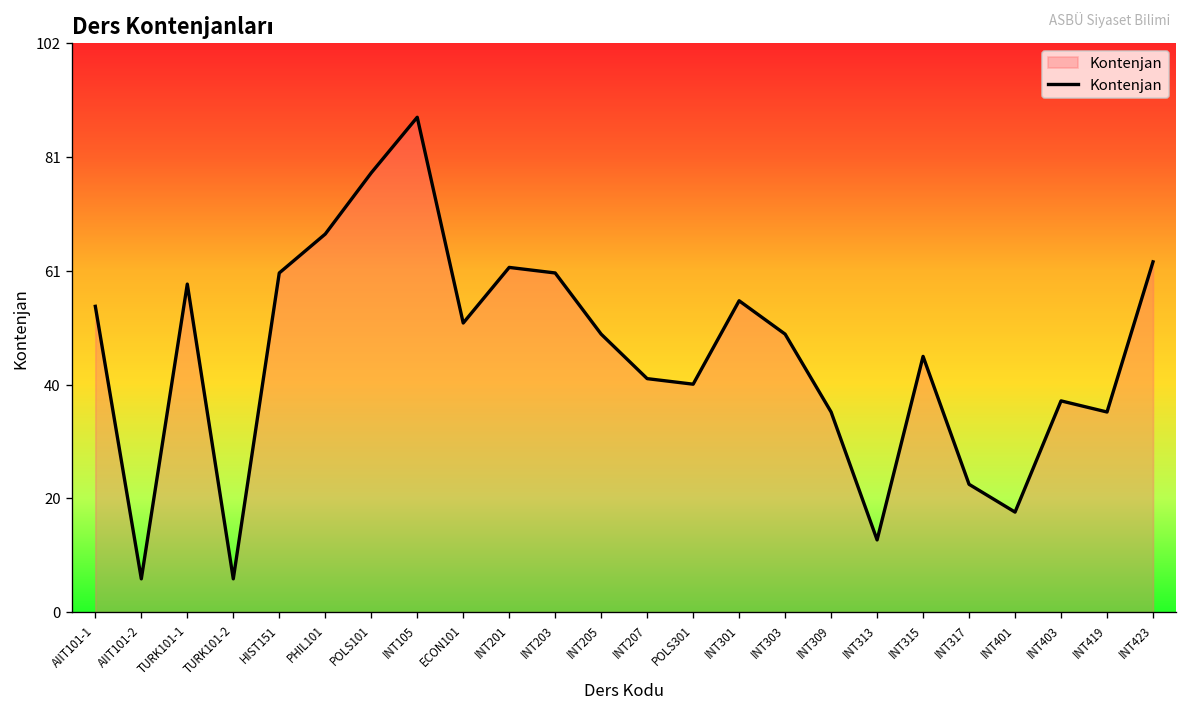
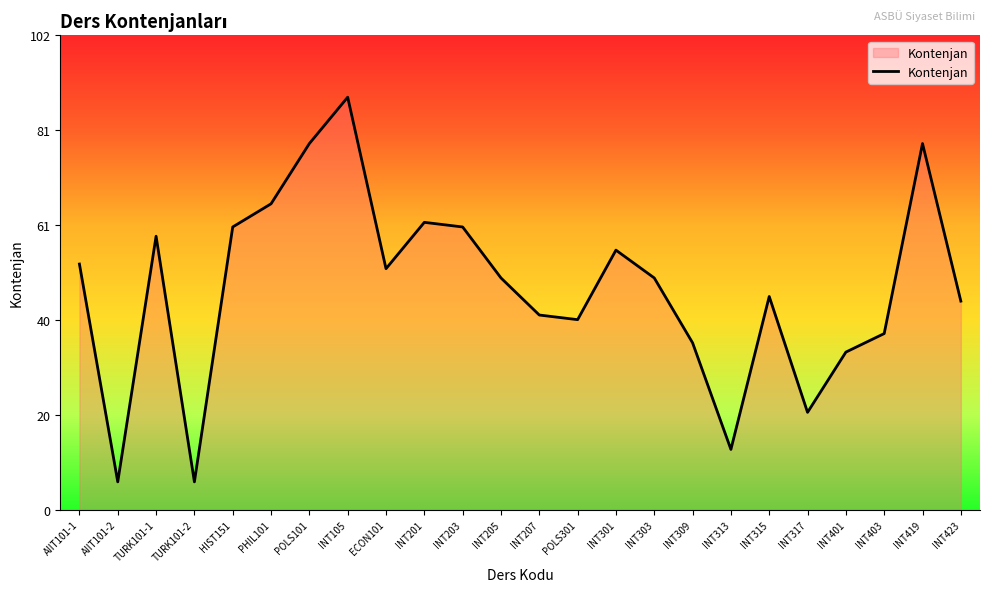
AIIT101-1: 55 -> 53
PHIL101: 68 -> 66
INT317: 23 -> 21
INT401: 18 -> 34
INT419: 36 -> 79
INT423: 63 -> 45
